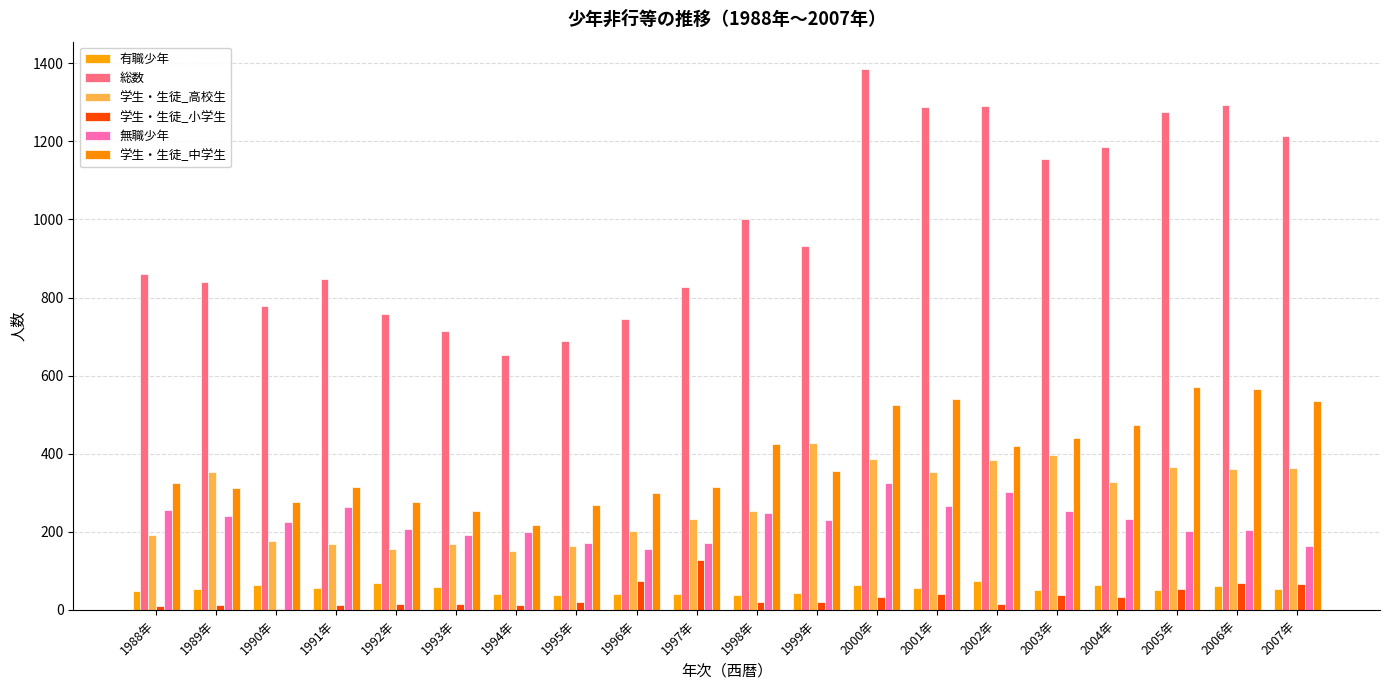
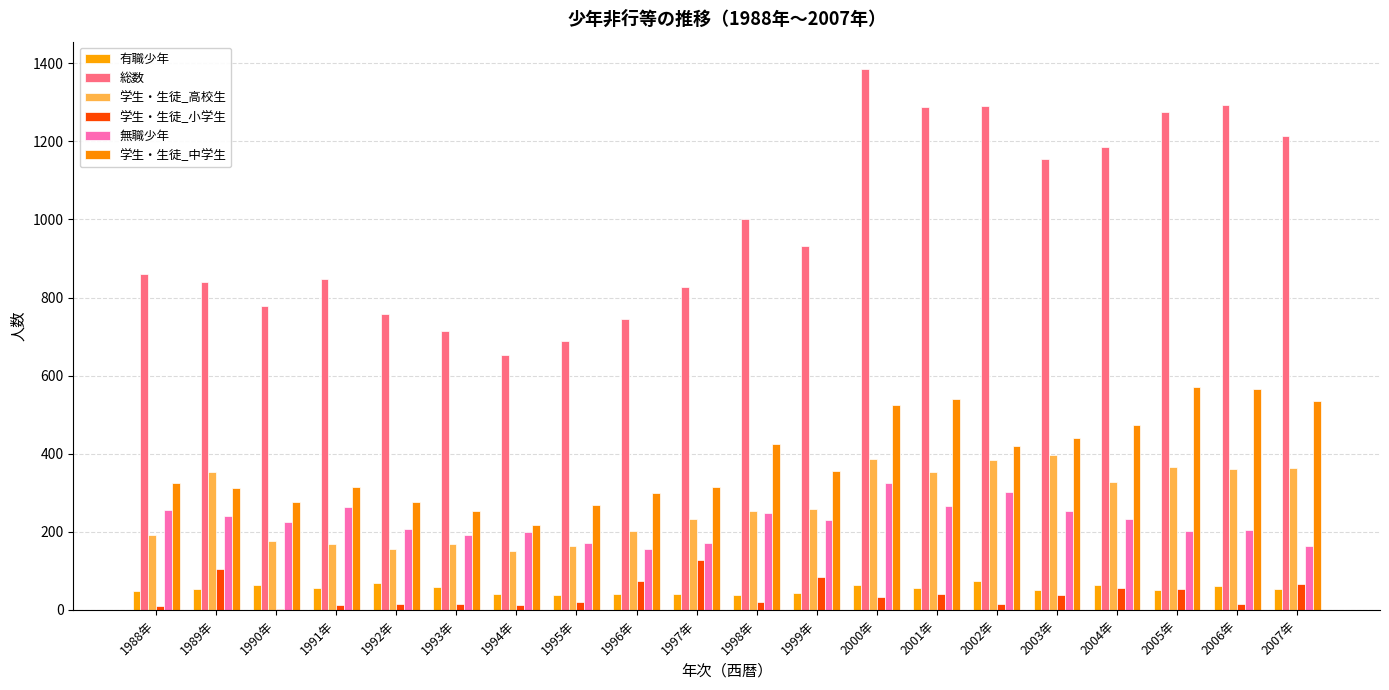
学生・生徒_小学生, 1989年: 10 -> 100
学生・生徒_高校生, 1999年: 430 -> 260
学生・生徒_小学生, 1999年: 20 -> 80
学生・生徒_小学生, 2004年: 30 -> 60
学生・生徒_小学生, 2006年: 70 -> 20
